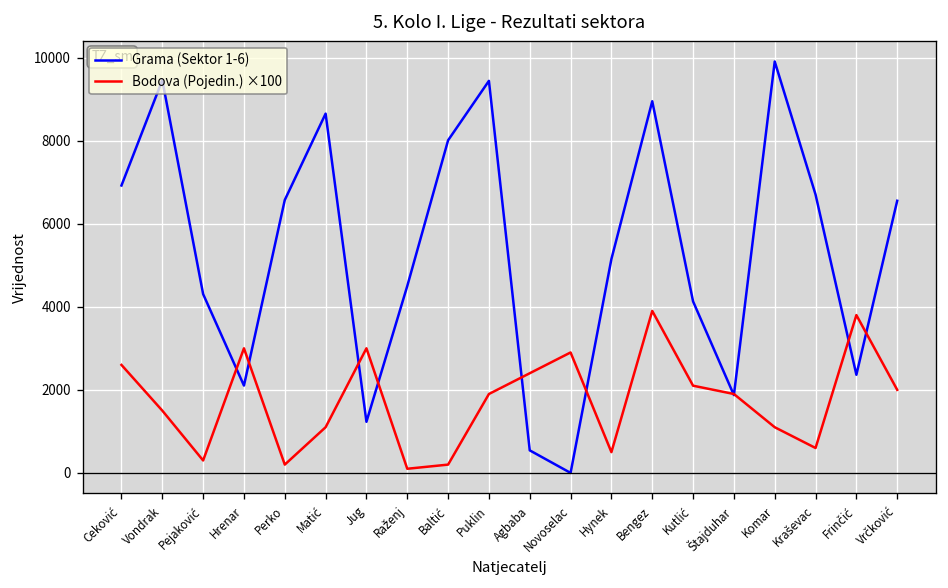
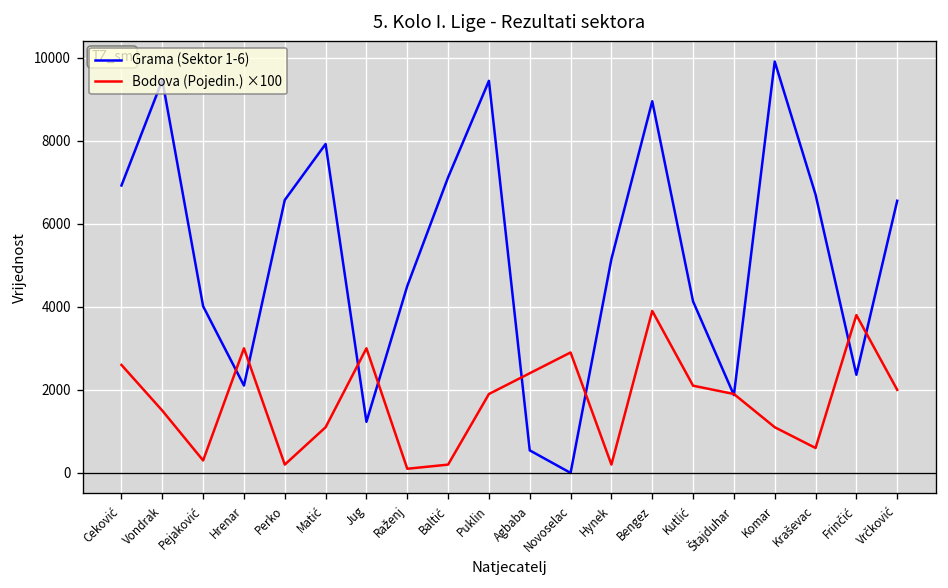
Grama (Sektor 1-6), Pejaković: 4300 -> 4000
Grama (Sektor 1-6), Matić: 8700 -> 7900
Grama (Sektor 1-6), Baltić: 8000 -> 7100
Bodova (Pojedin.) ×100, Hynek: 500 -> 200
